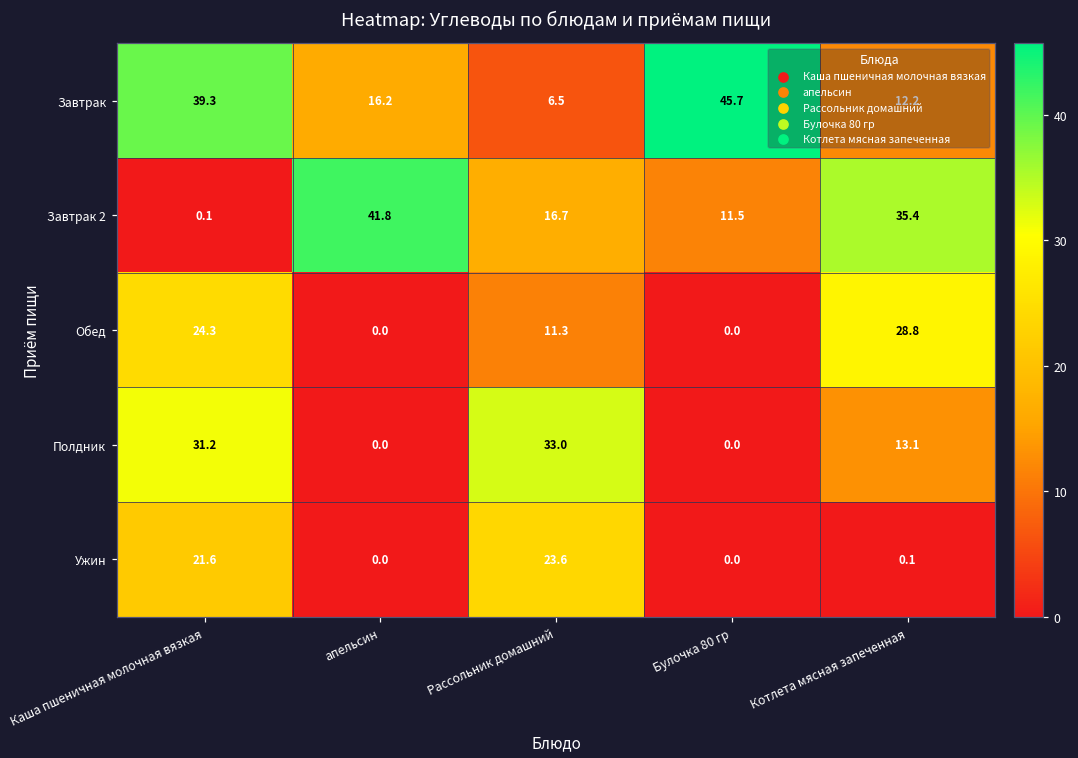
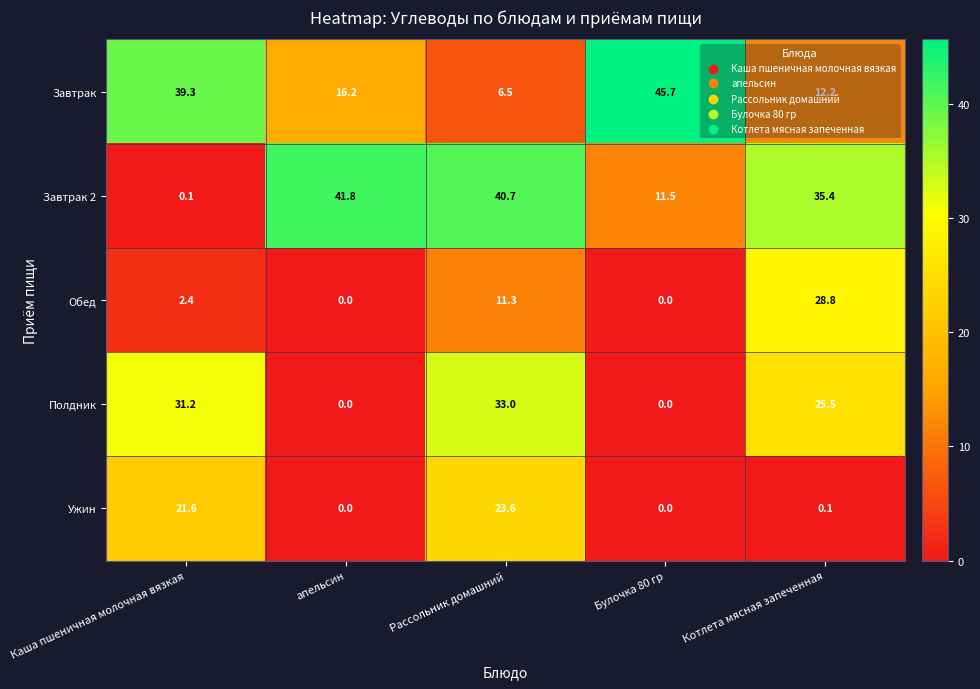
Завтрак 2, Рассольник домашний: 16.7 -> 40.7
Обед, Каша пшеничная молочная вязкая: 24.3 -> 2.4
Полдник, Котлета мясная запеченная: 13.1 -> 25.5
